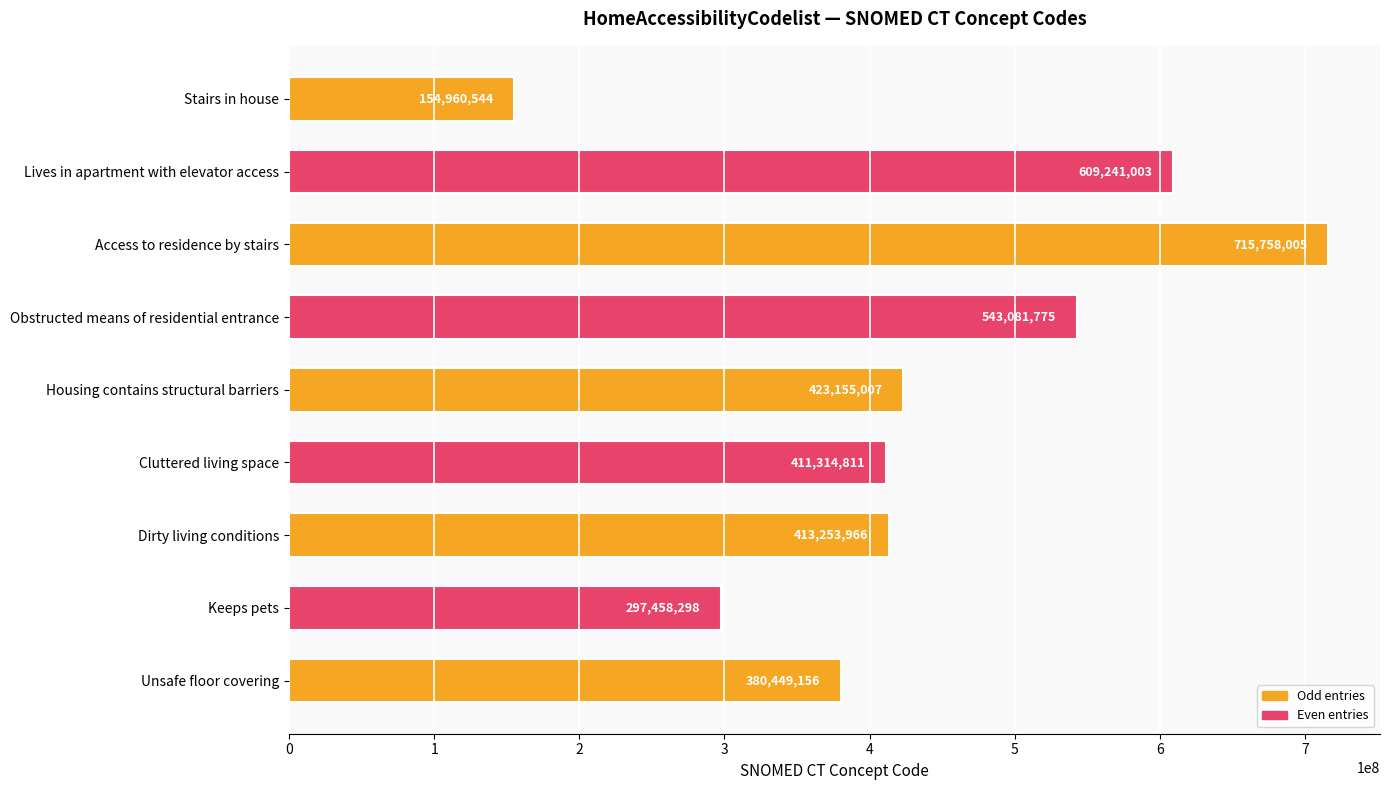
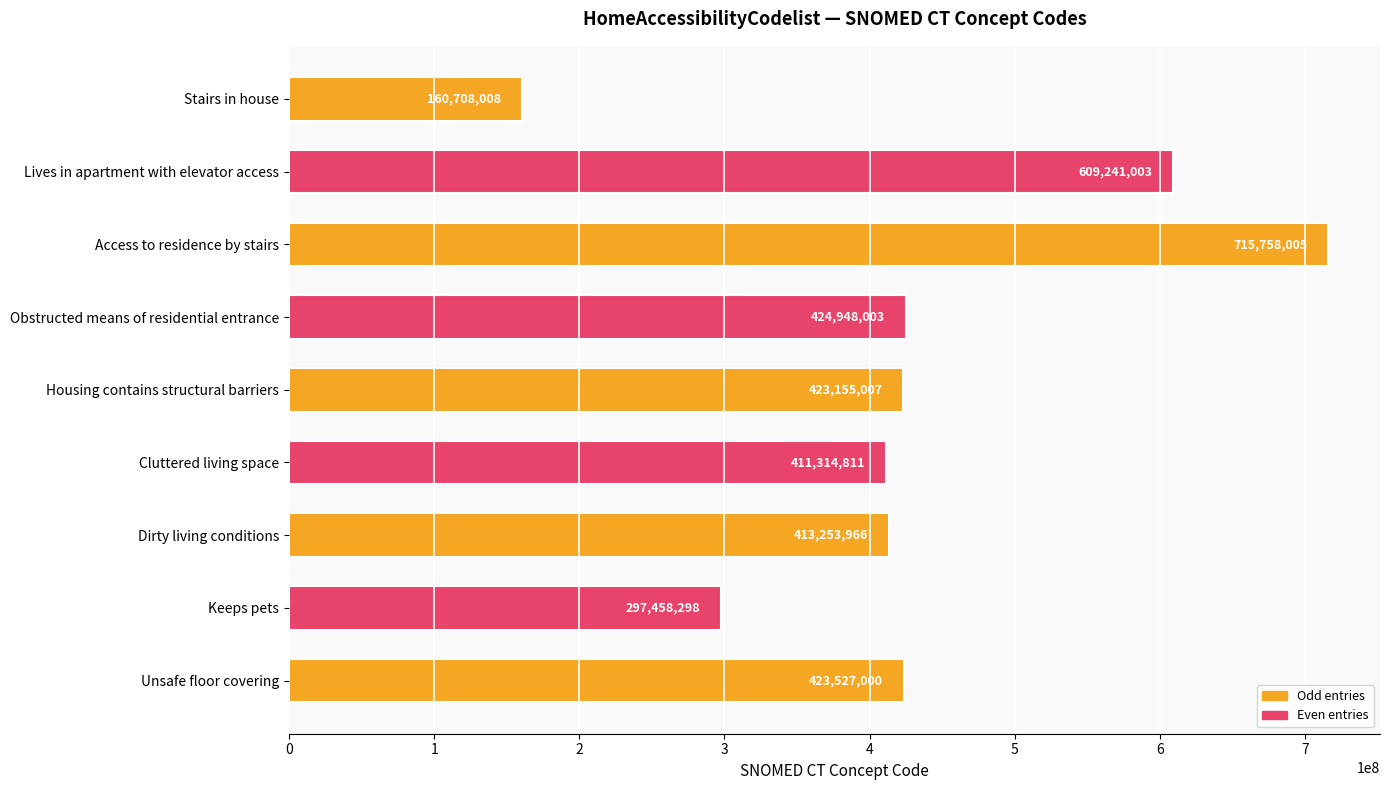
Stairs in house: 154,960,544 -> 160,708,008
Obstructed means of residential entrance: 543,081,775 -> 424,948,003
Unsafe floor covering: 380,449,156 -> 423,527,000
